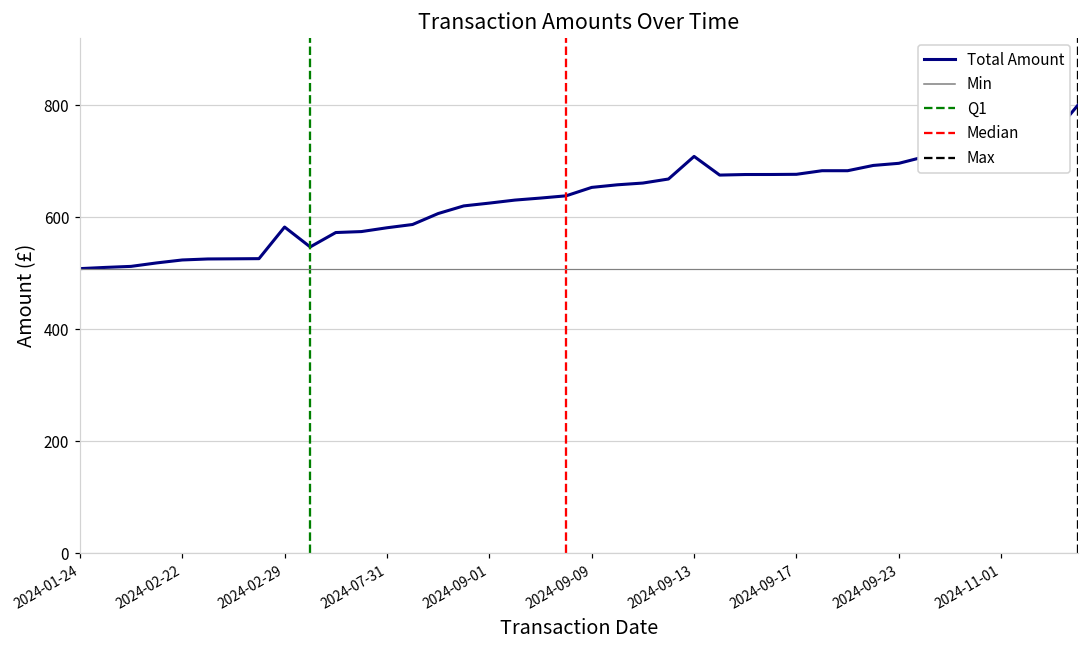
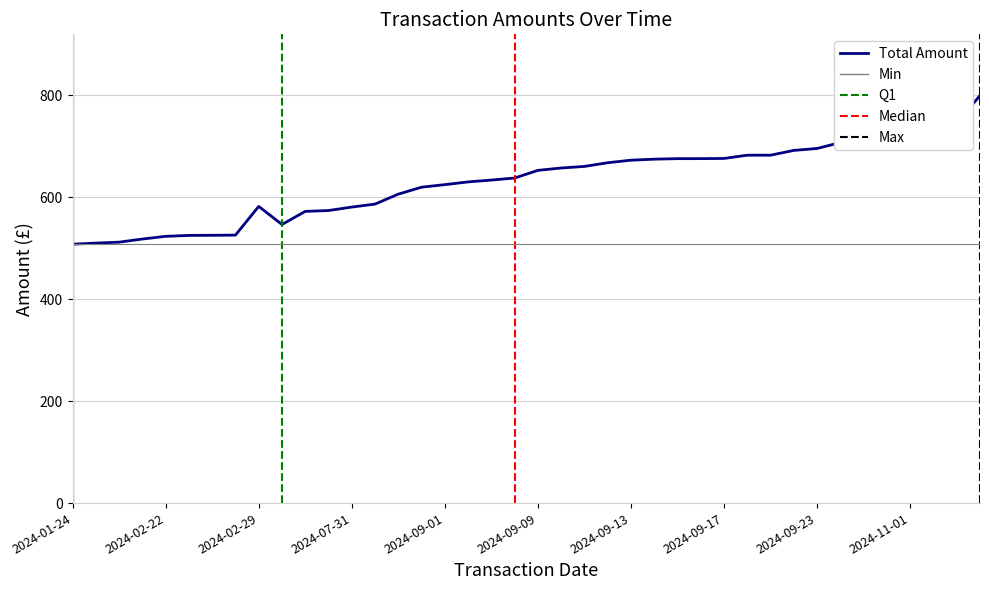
2024-09-13: 710 -> 670
